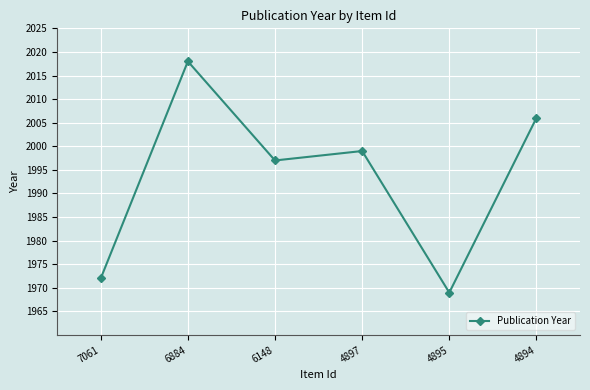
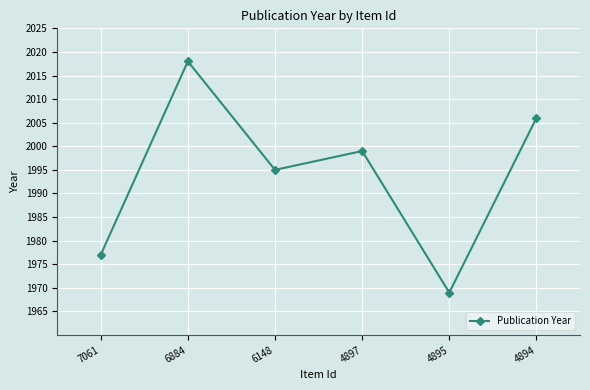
7061: 1972 -> 1977
6148: 1997 -> 1995
